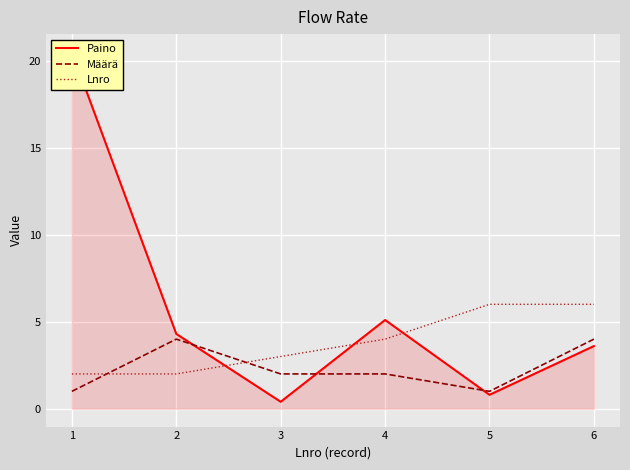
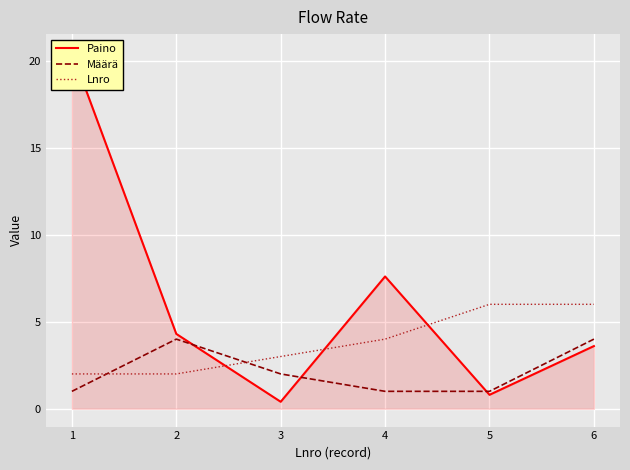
Paino, 4: 5.1 -> 7.6
Määrä, 4: 2 -> 1
